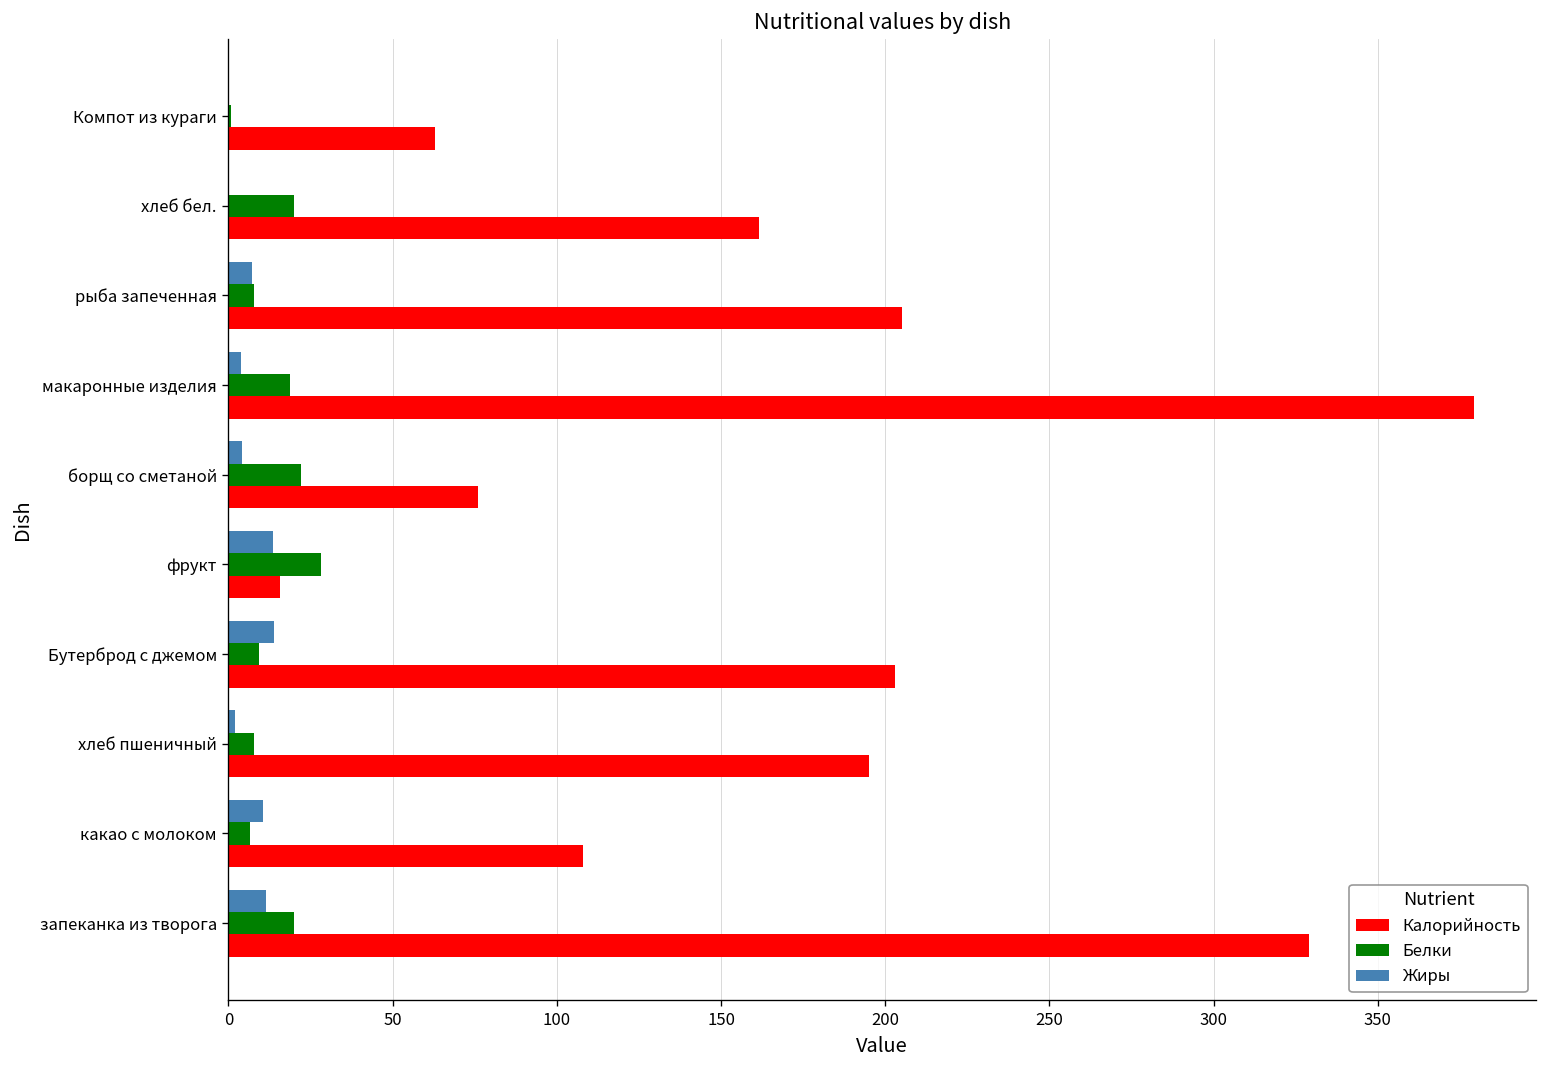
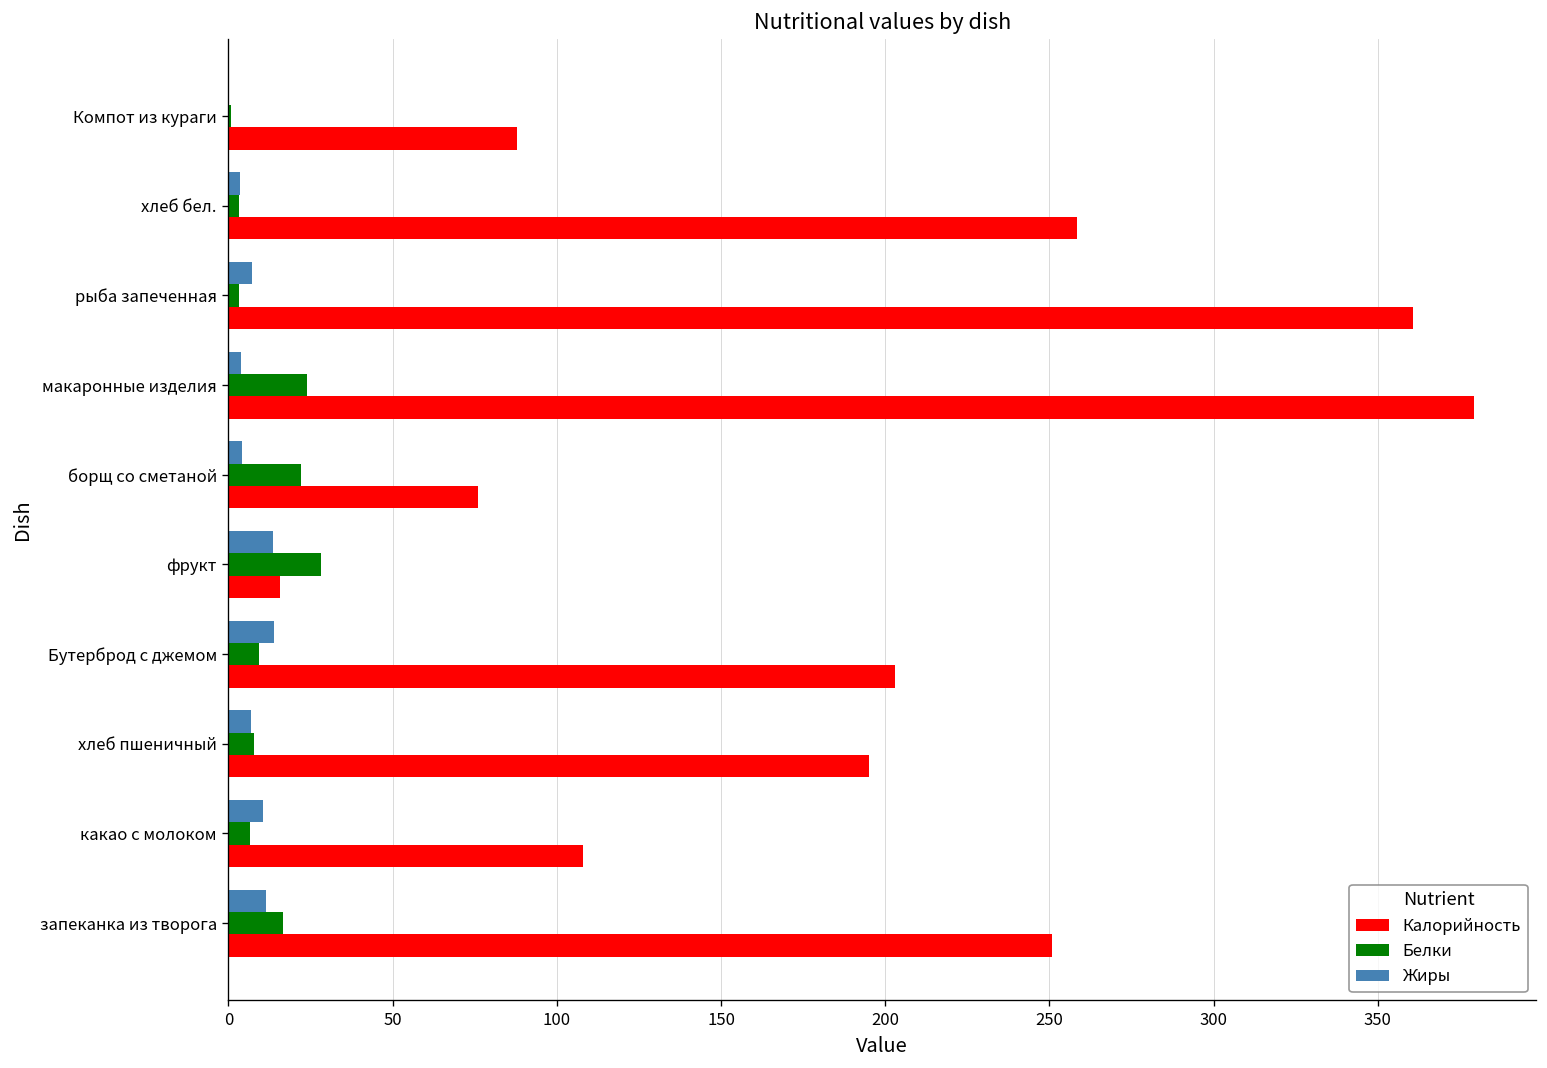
Калорийность, Компот из кураги: 63 -> 88
Жиры, хлеб бел.: 0 -> 3
Белки, хлеб бел.: 20 -> 3
Калорийность, хлеб бел.: 162 -> 258
Белки, рыба запеченная: 8 -> 3
Калорийность, рыба запеченная: 205 -> 361
Белки, макаронные изделия: 19 -> 24
Жиры, хлеб пшеничный: 2 -> 7
Белки, запеканка из творога: 20 -> 17
Калорийность, запеканка из творога: 329 -> 251
